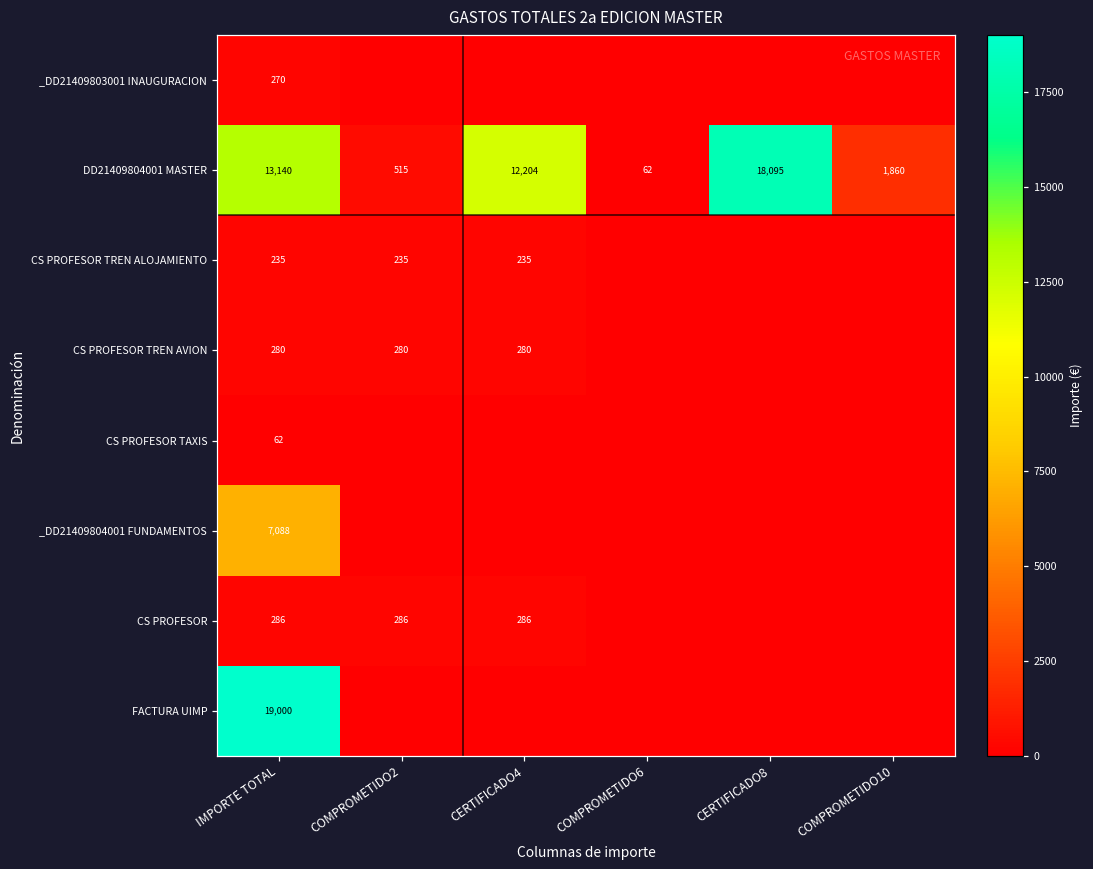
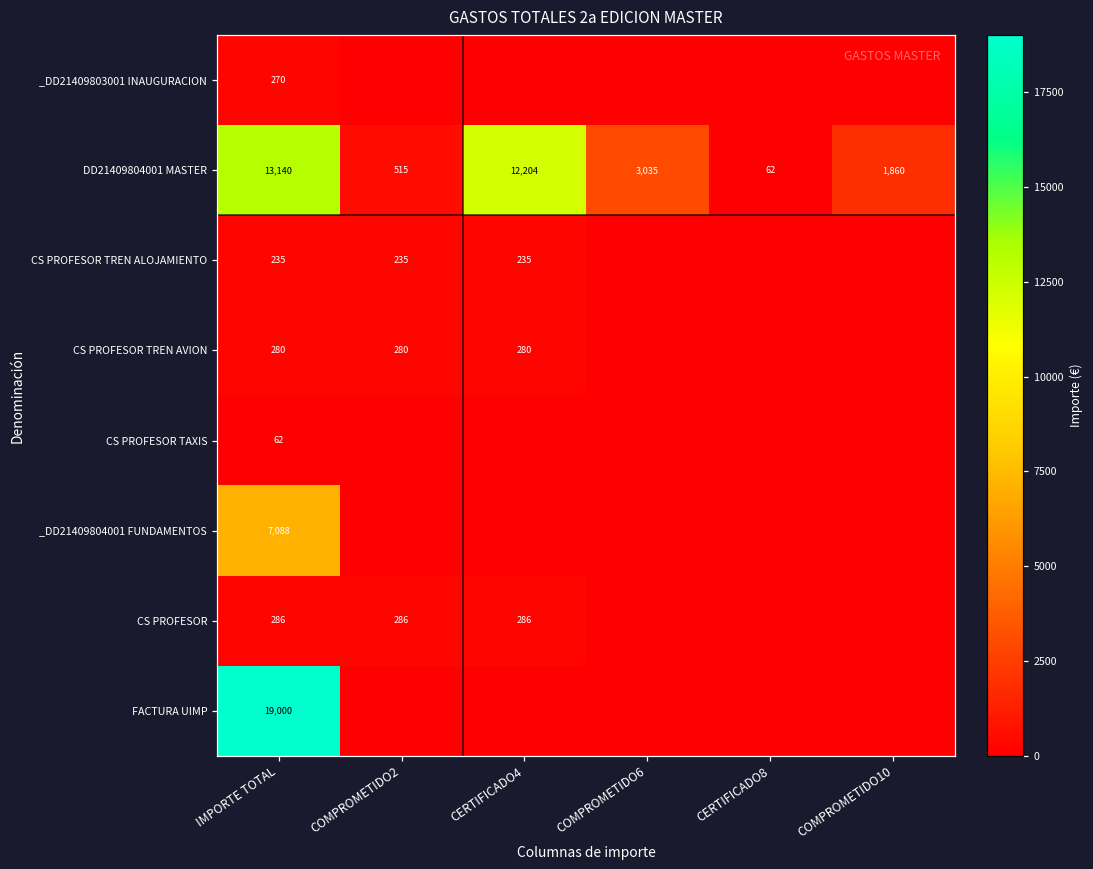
DD21409804001 MASTER, COMPROMETIDO6: 62 -> 3,035
DD21409804001 MASTER, CERTIFICADO8: 18,095 -> 62
